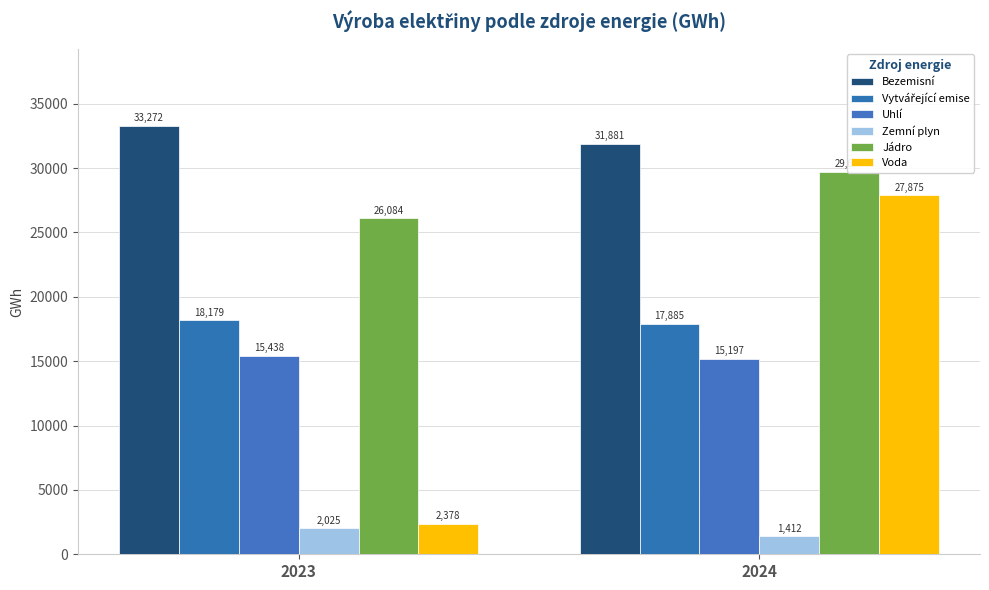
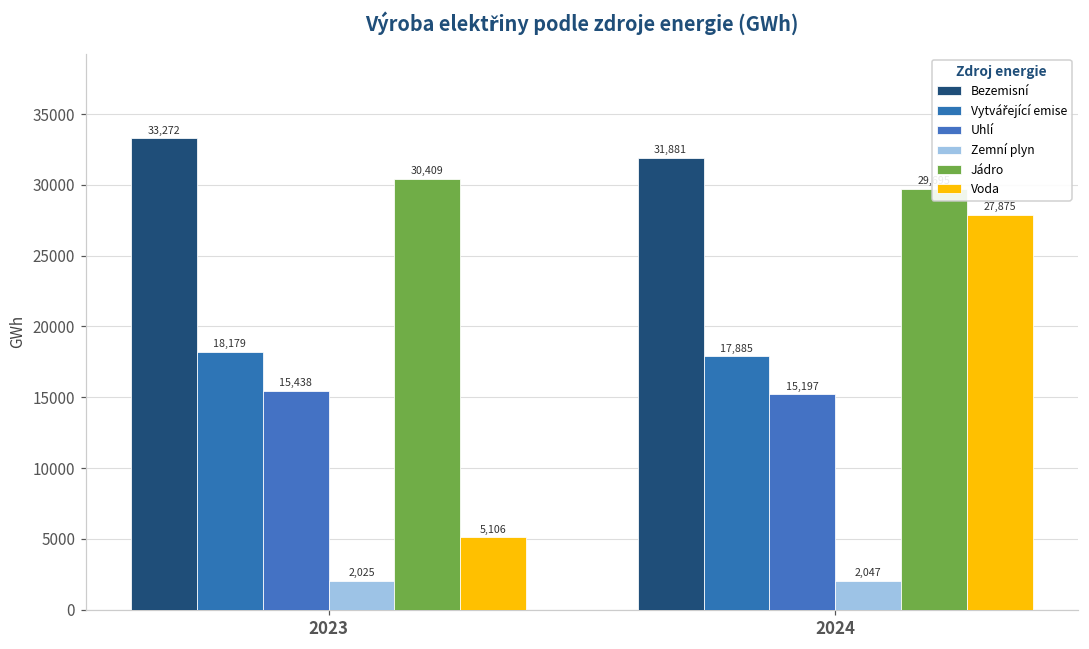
Jádro, 2023: 26,084 -> 30,409
Voda, 2023: 2,378 -> 5,106
Zemní plyn, 2024: 1,412 -> 2,047
